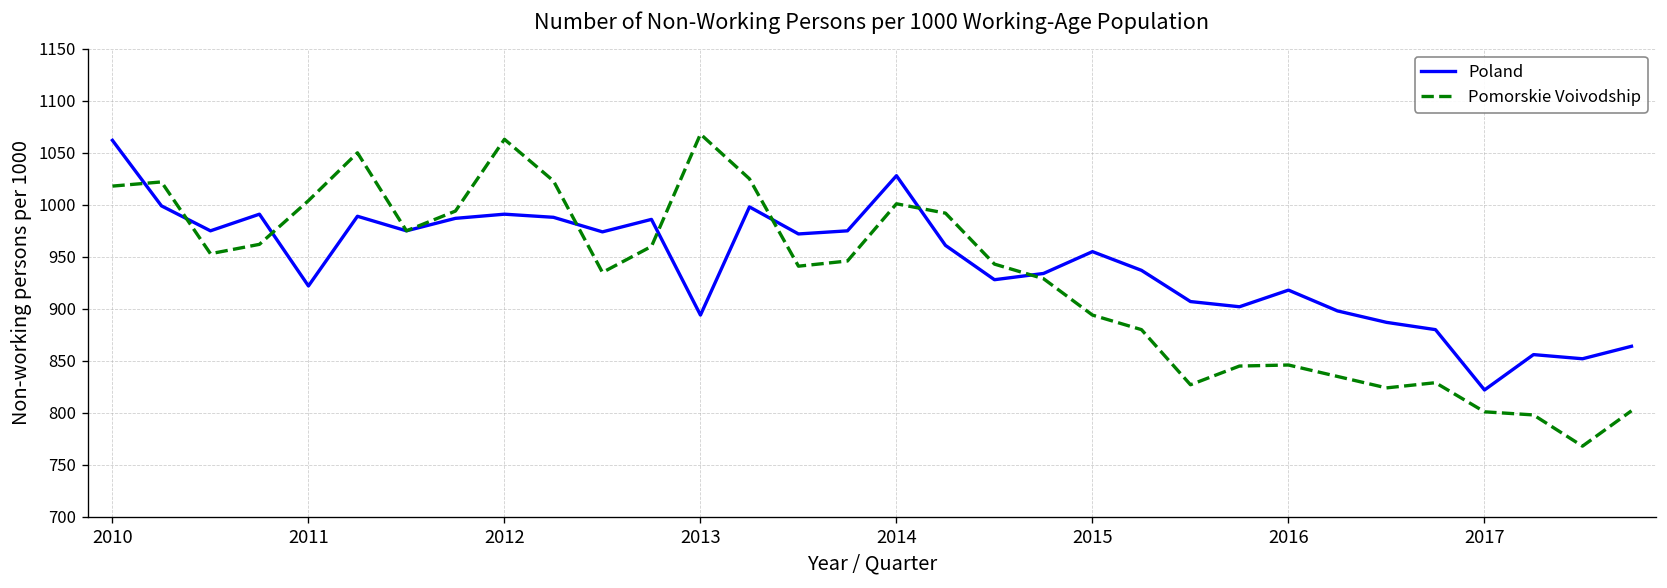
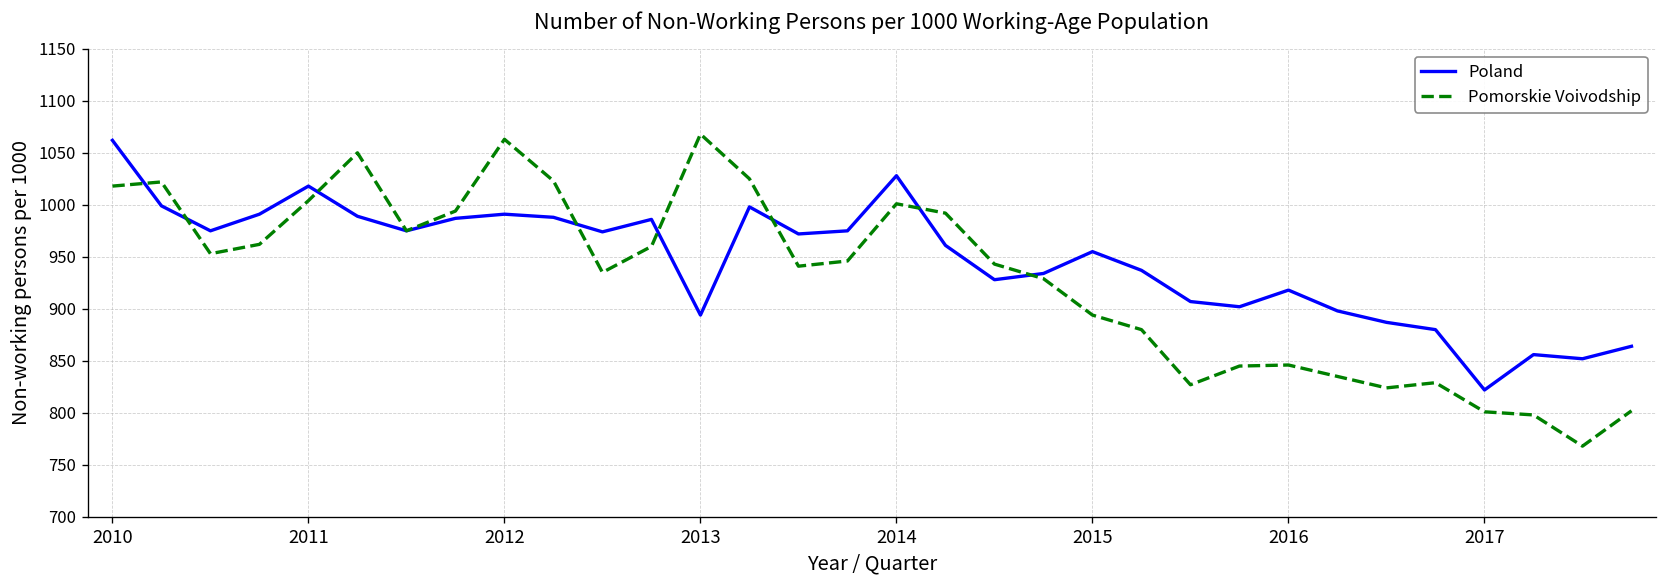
Poland, 2011: 920 -> 1020
